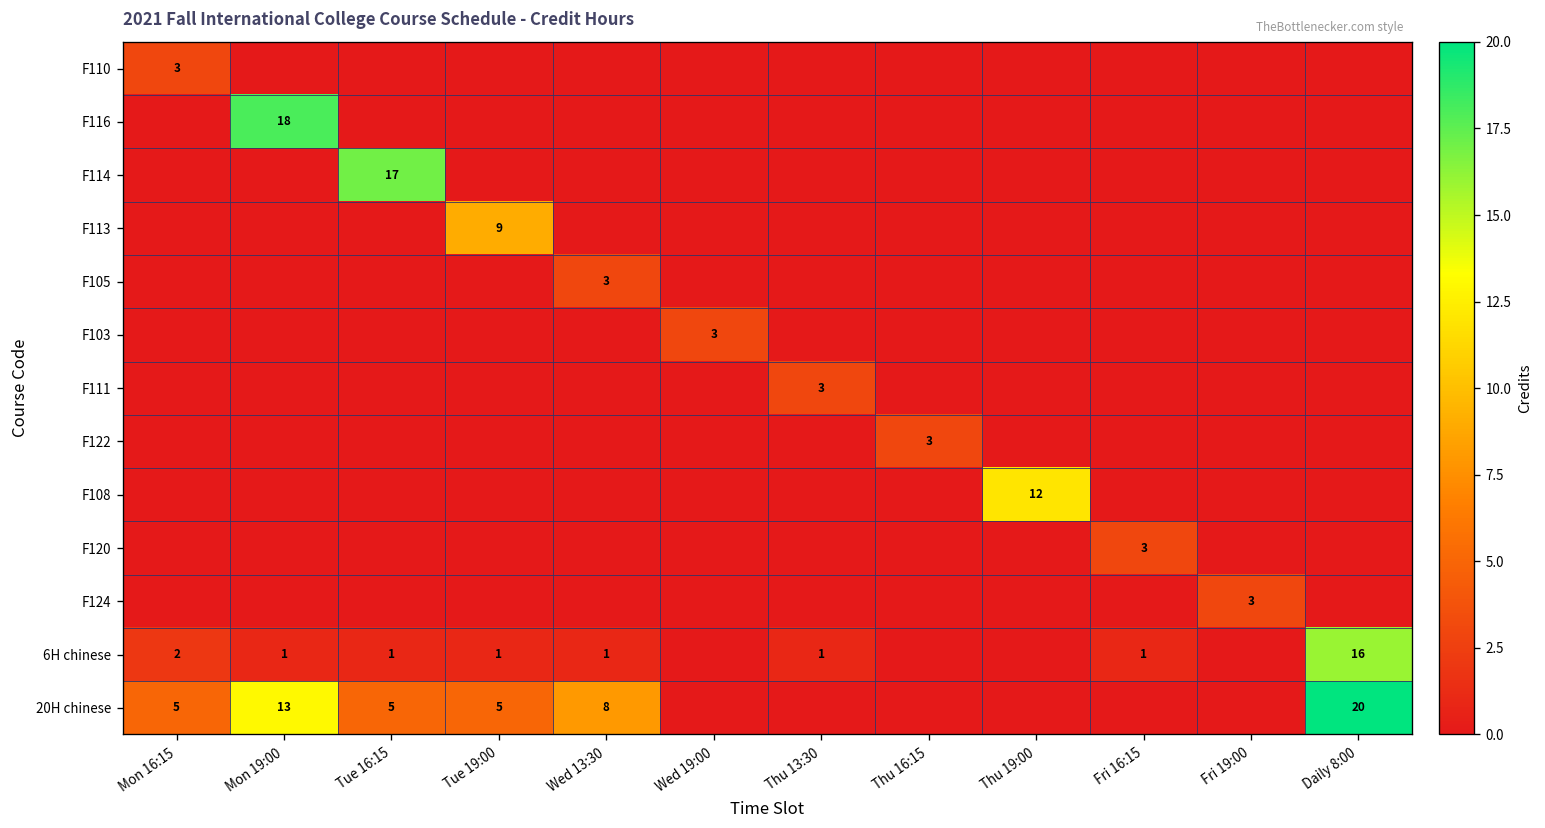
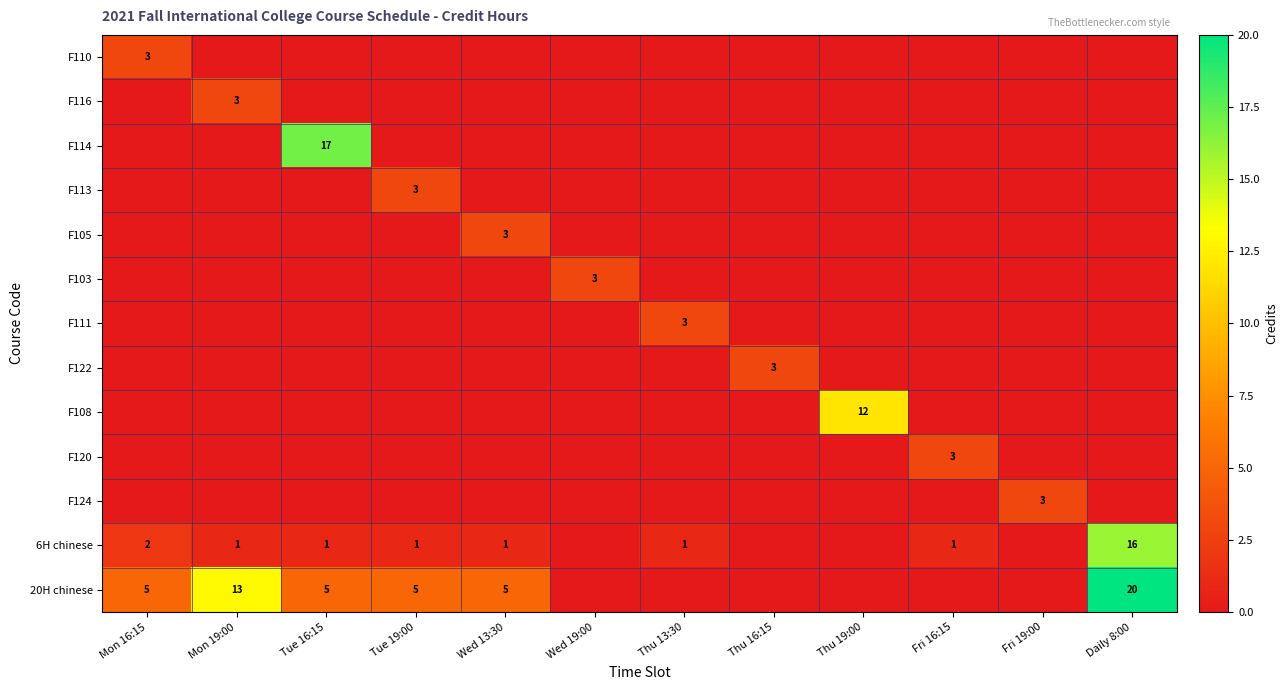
F116, Mon 19:00: 18 -> 3
F113, Tue 19:00: 9 -> 3
20H chinese, Wed 13:30: 8 -> 5
